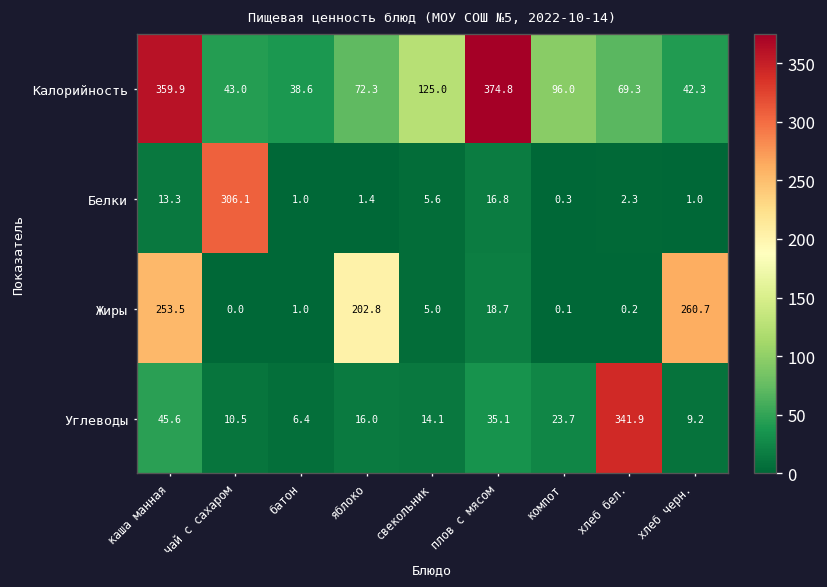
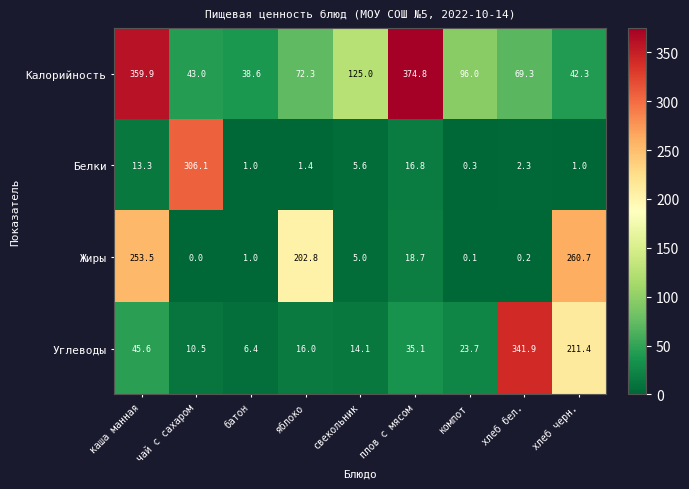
Углеводы, хлеб черн.: 9.2 -> 211.4
